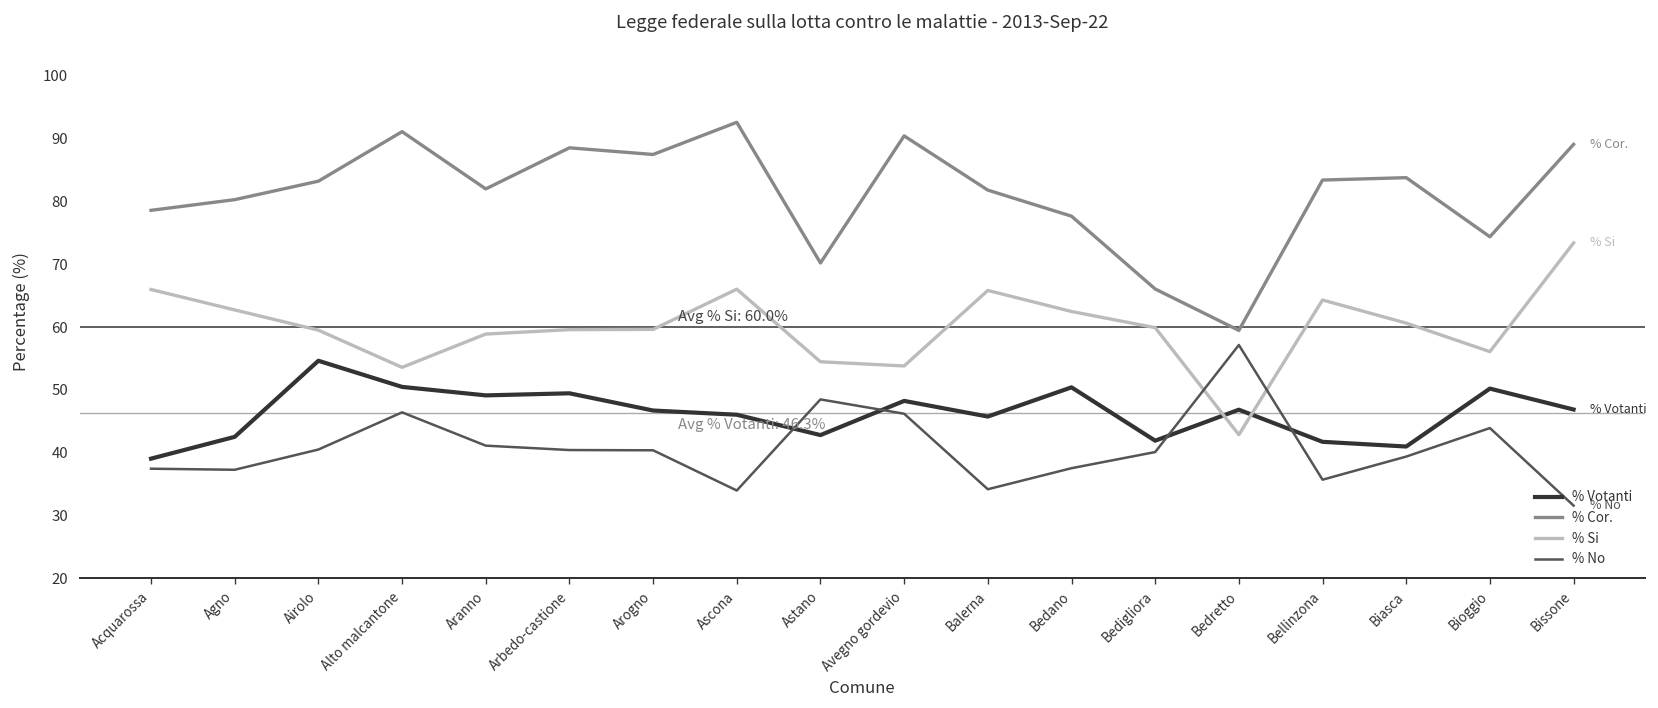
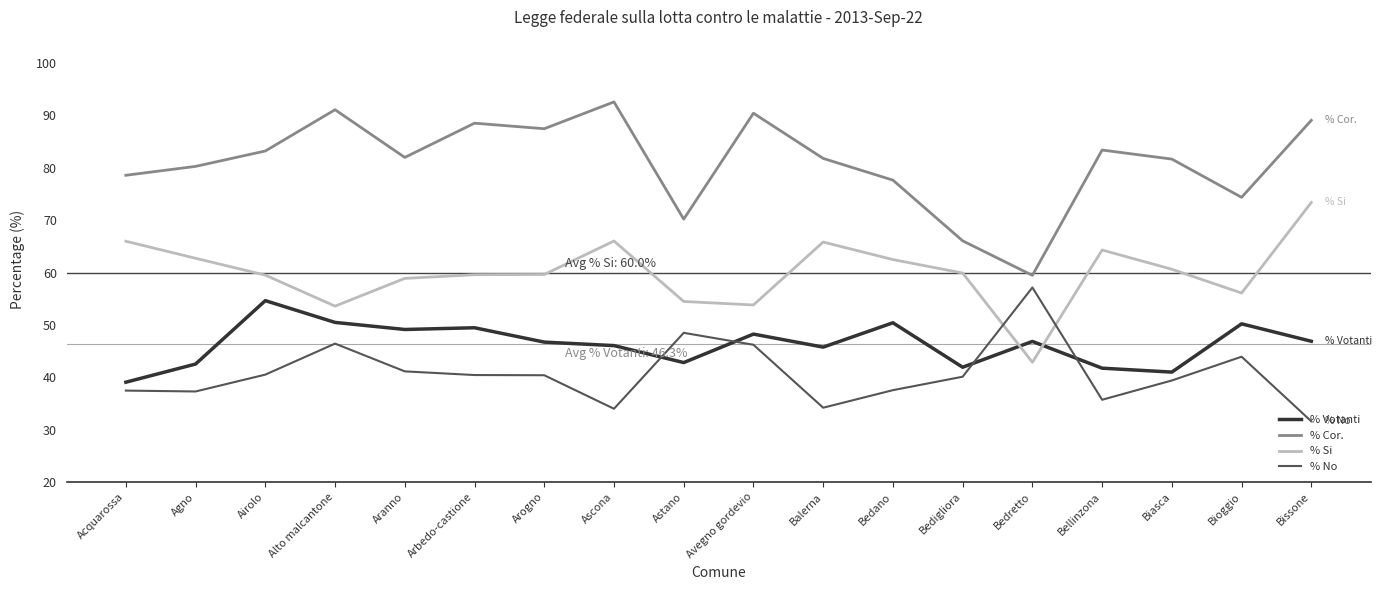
% Cor., Biasca: 84 -> 82
